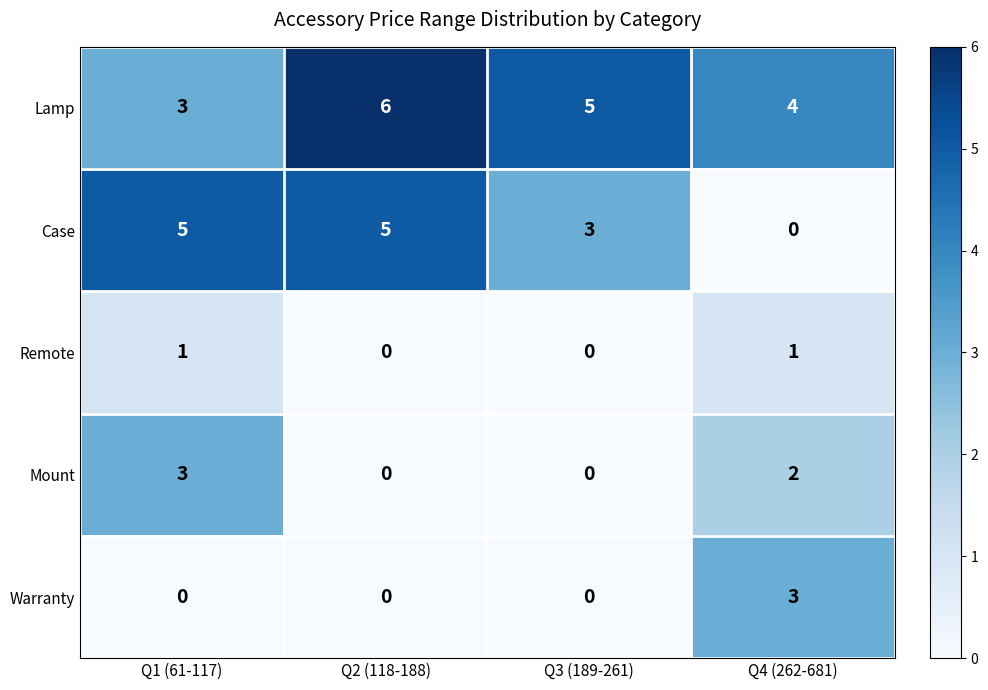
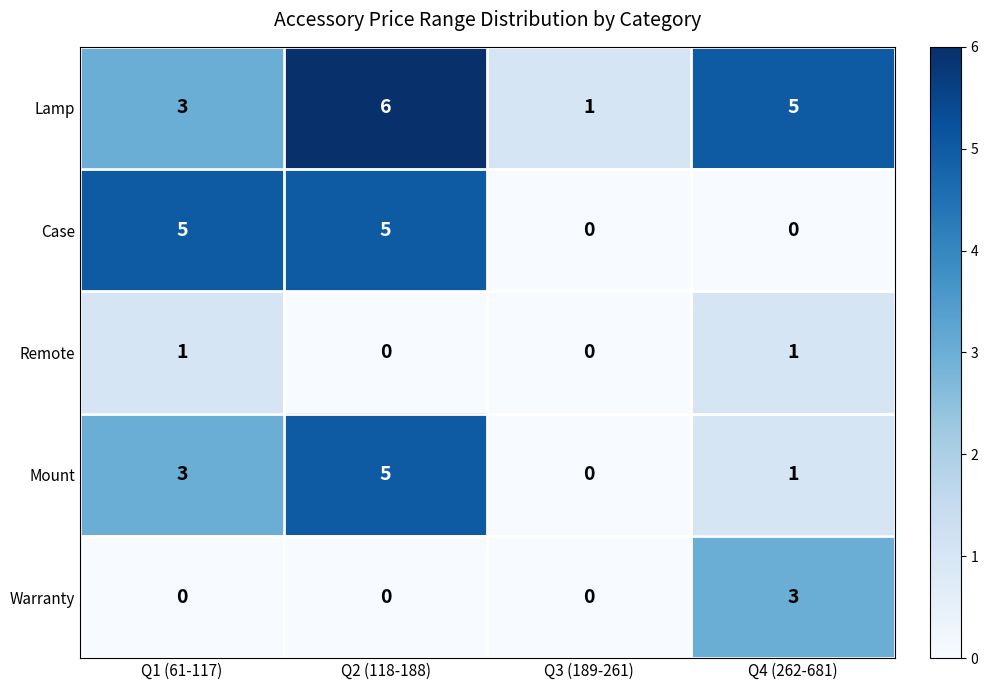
Lamp, Q3 (189-261): 5 -> 1
Lamp, Q4 (262-681): 4 -> 5
Case, Q3 (189-261): 3 -> 0
Mount, Q2 (118-188): 0 -> 5
Mount, Q4 (262-681): 2 -> 1
